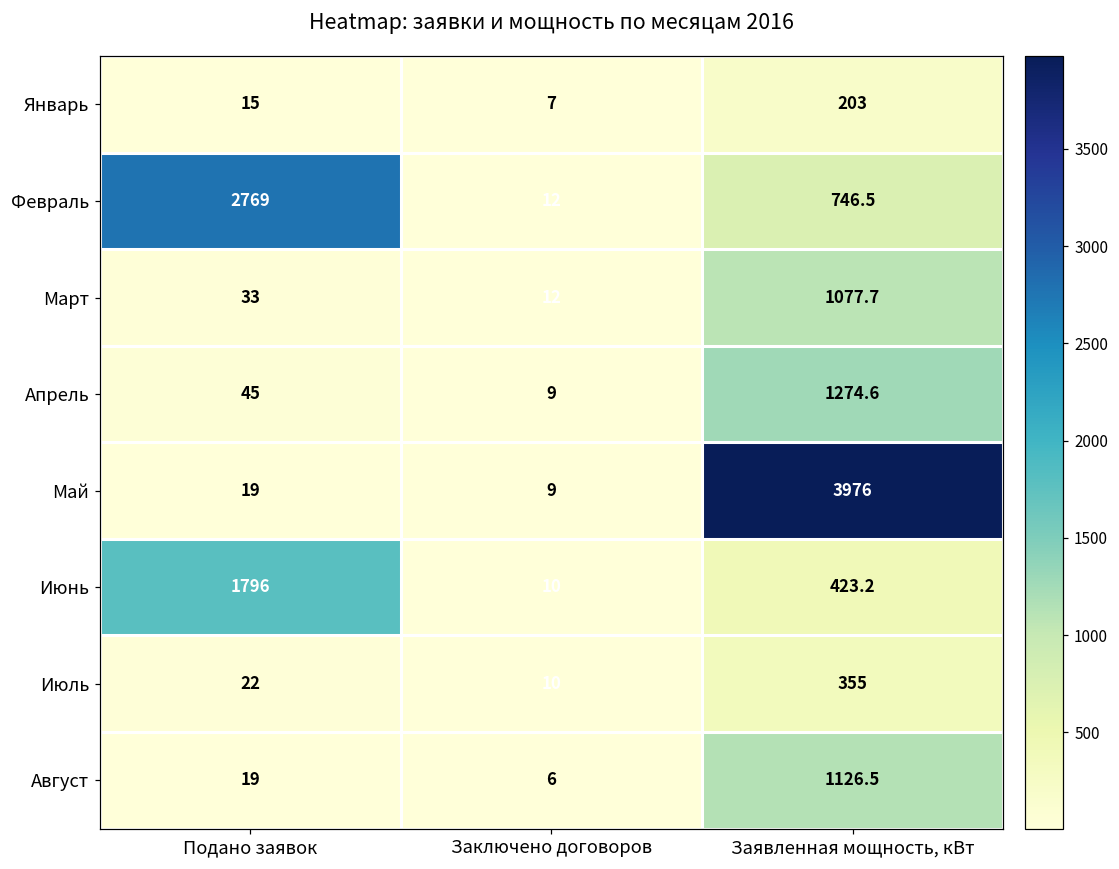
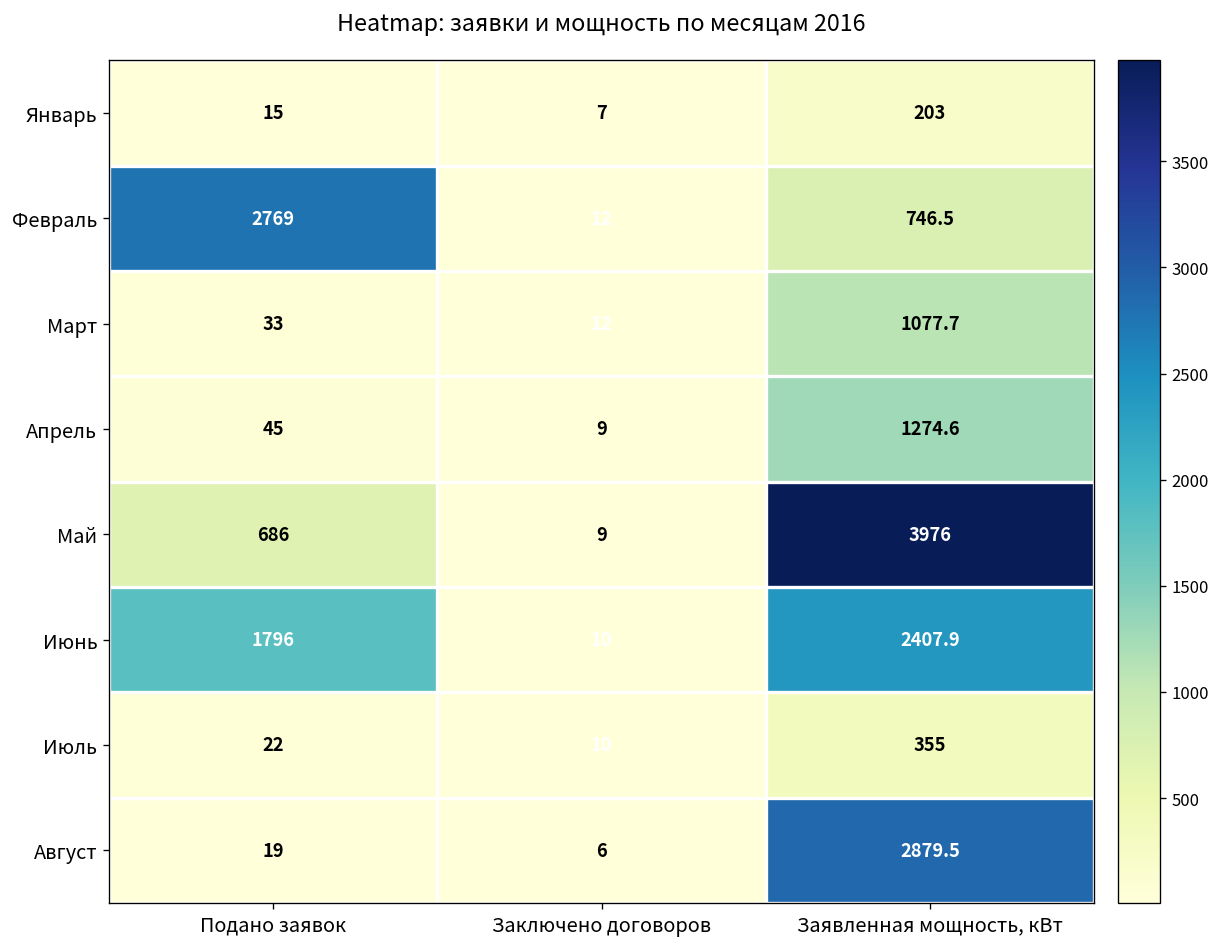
Май, Подано заявок: 19 -> 686
Июнь, Заявленная мощность, кВт: 423.2 -> 2407.9
Август, Заявленная мощность, кВт: 1126.5 -> 2879.5
